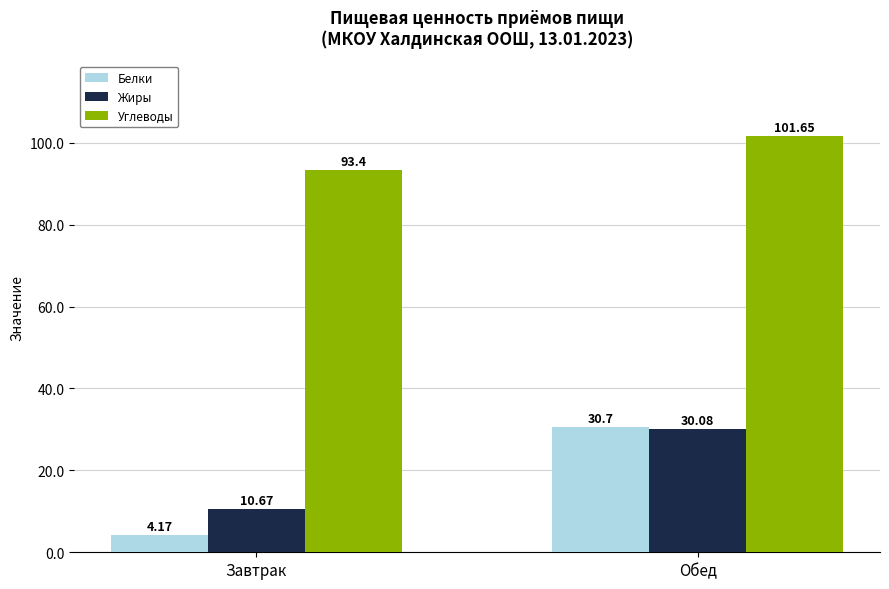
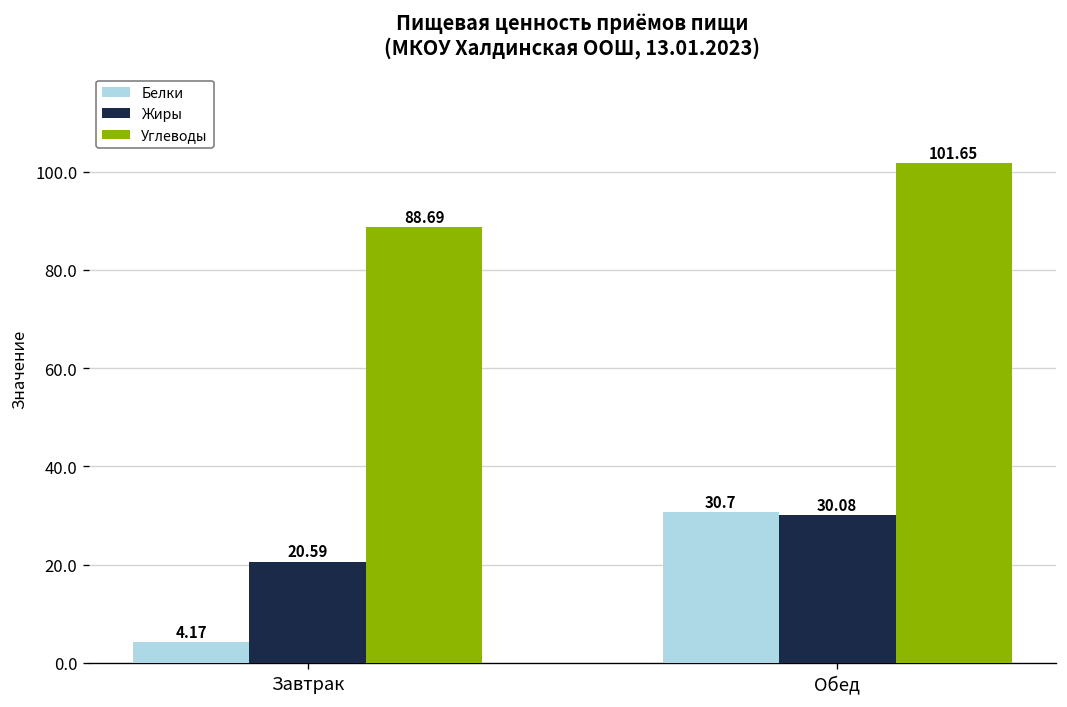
Жиры, Завтрак: 10.67 -> 20.59
Углеводы, Завтрак: 93.4 -> 88.69
